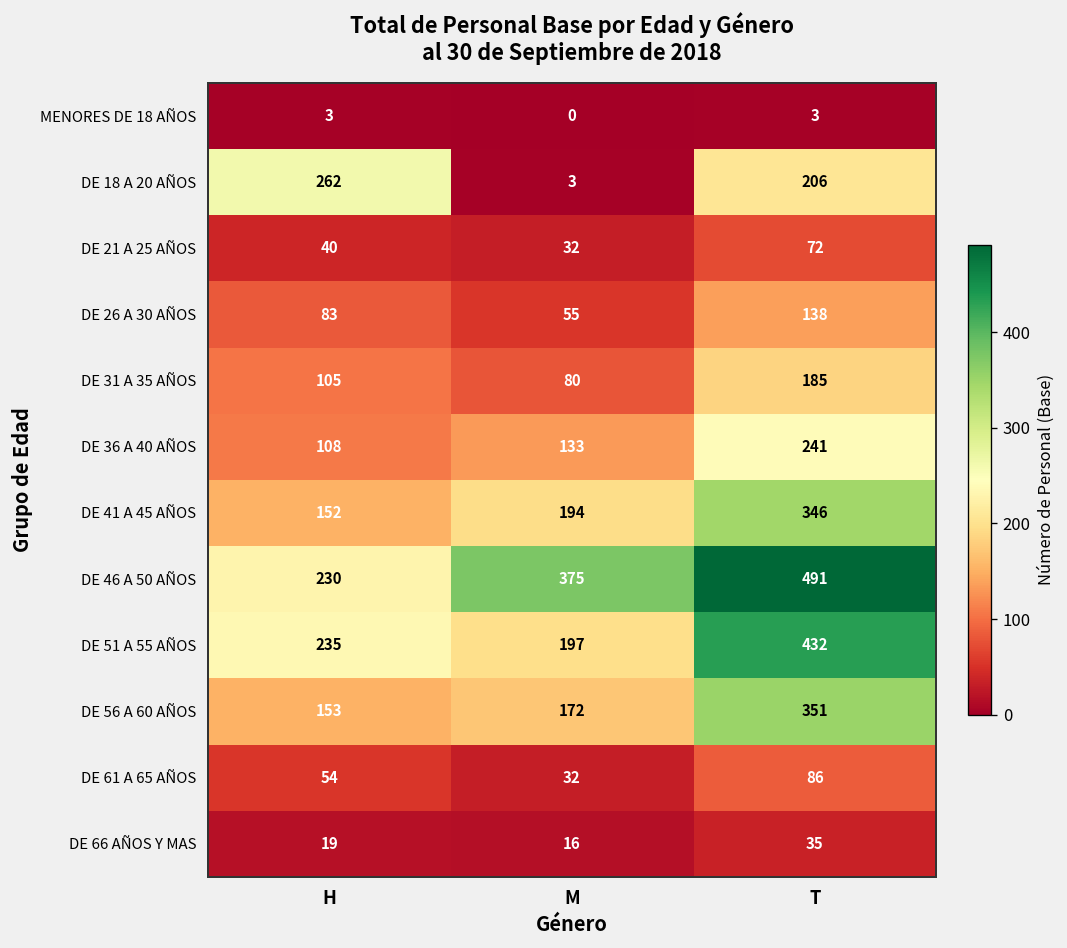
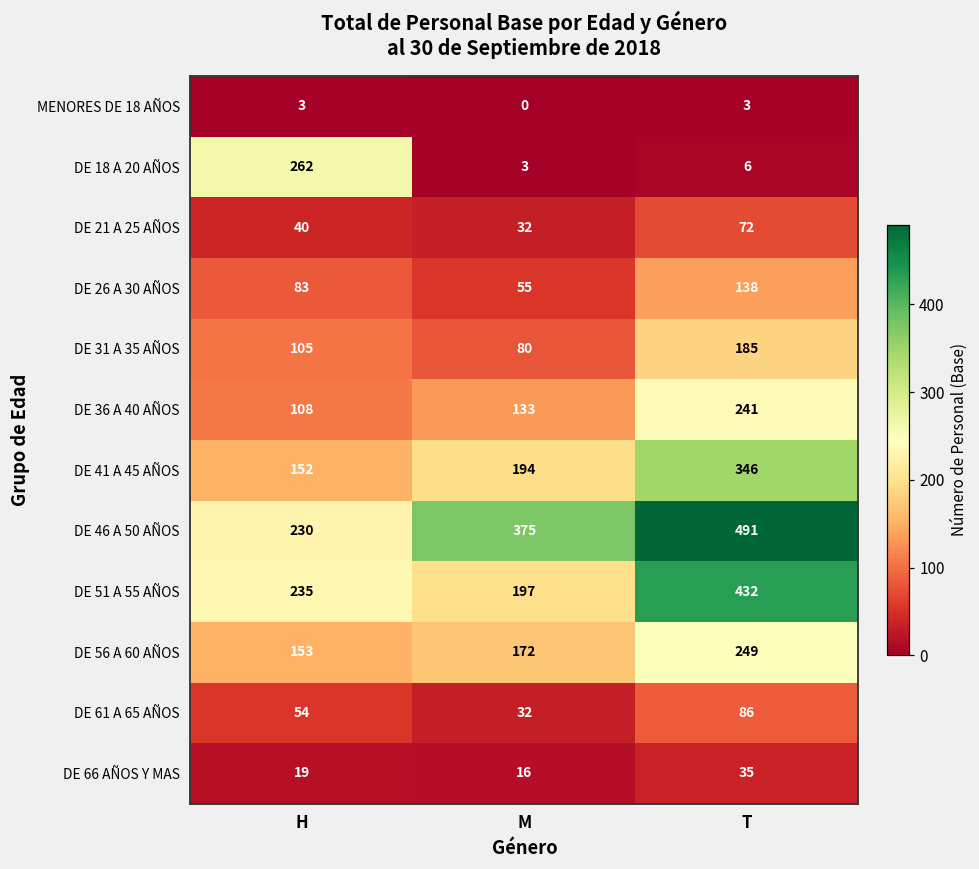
DE 18 A 20 AÑOS, T: 206 -> 6
DE 56 A 60 AÑOS, T: 351 -> 249
